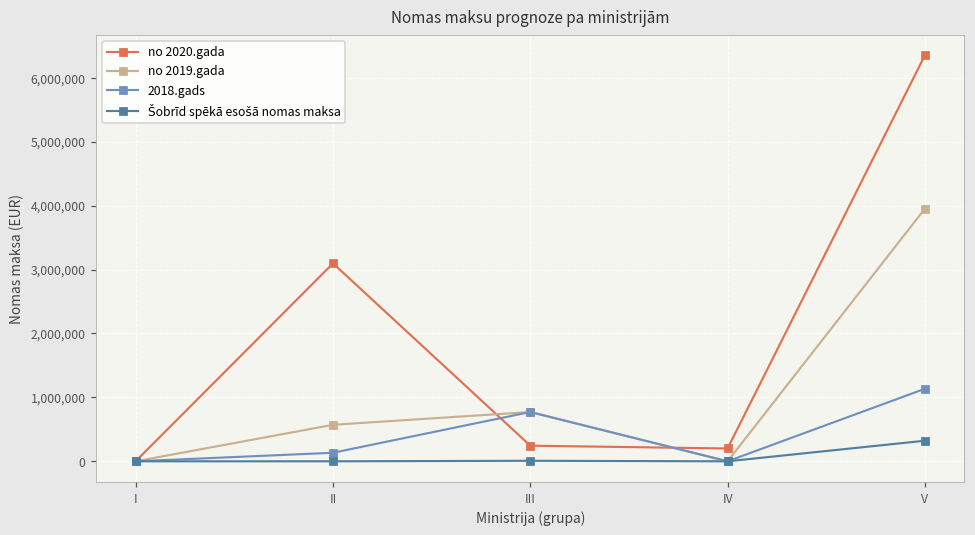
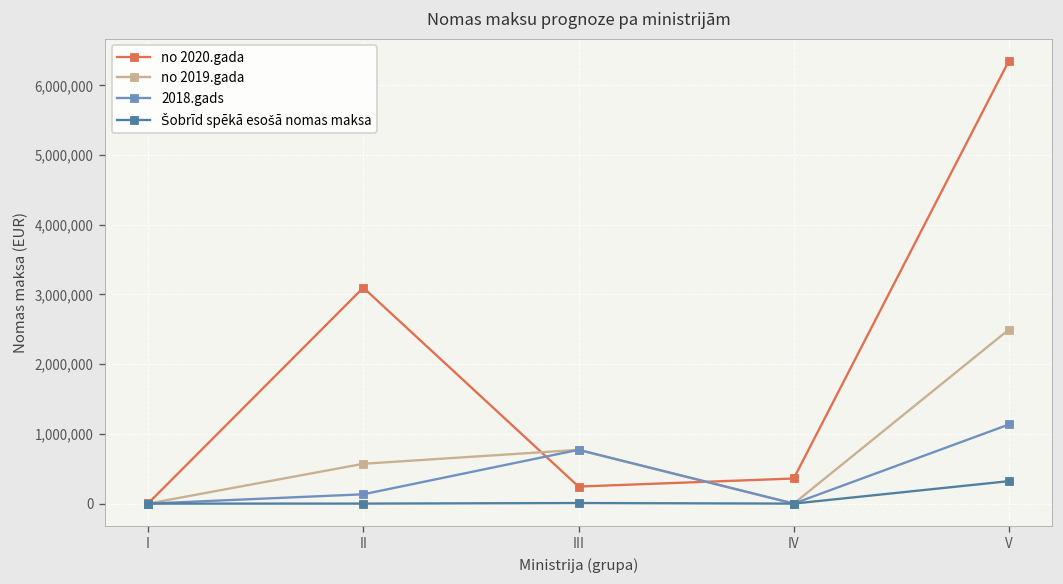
no 2020.gada, IV: 200,000 -> 400,000
no 2019.gada, V: 4,000,000 -> 2,500,000
